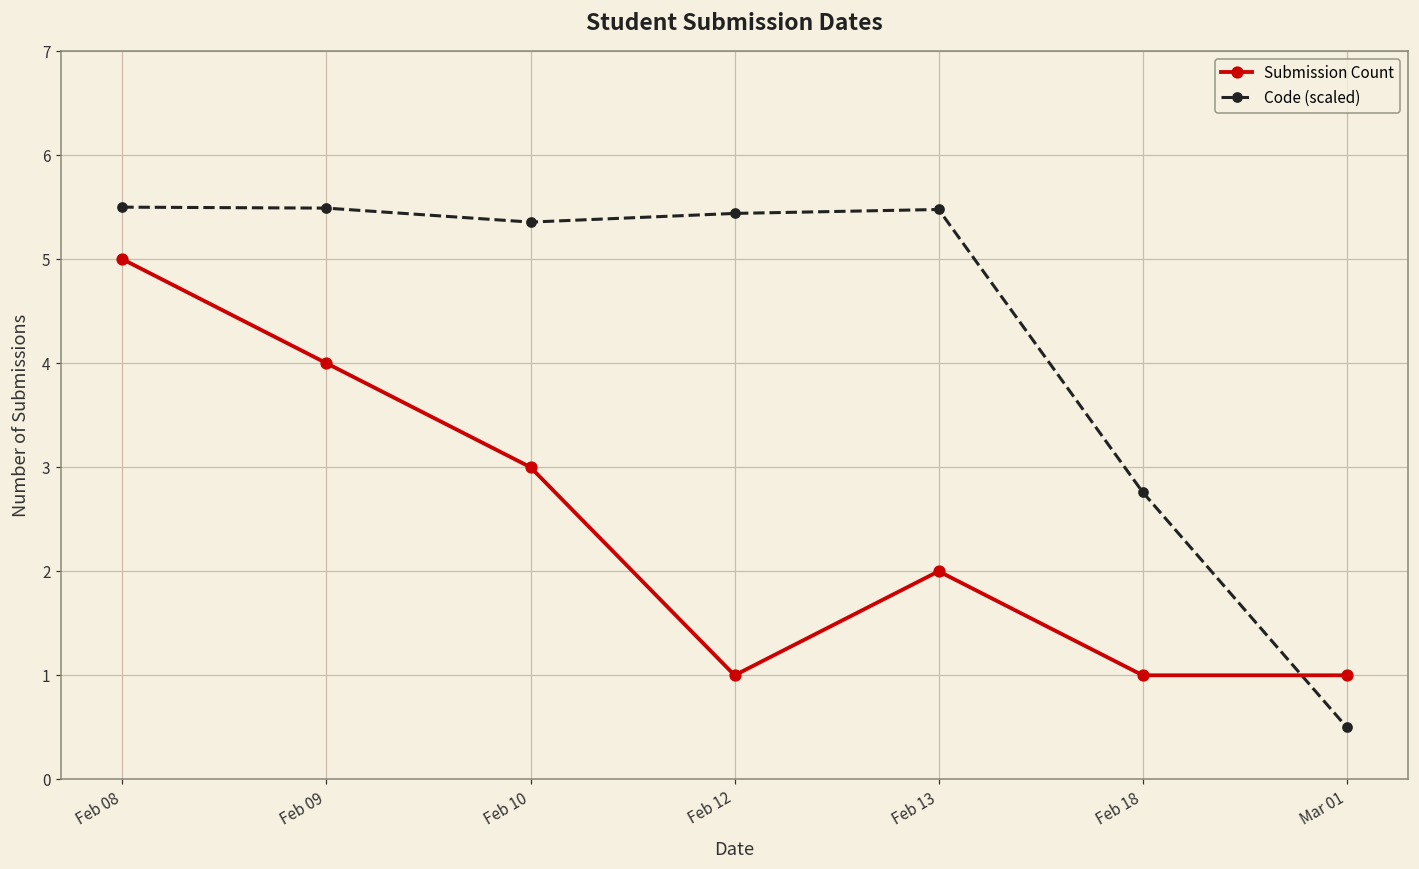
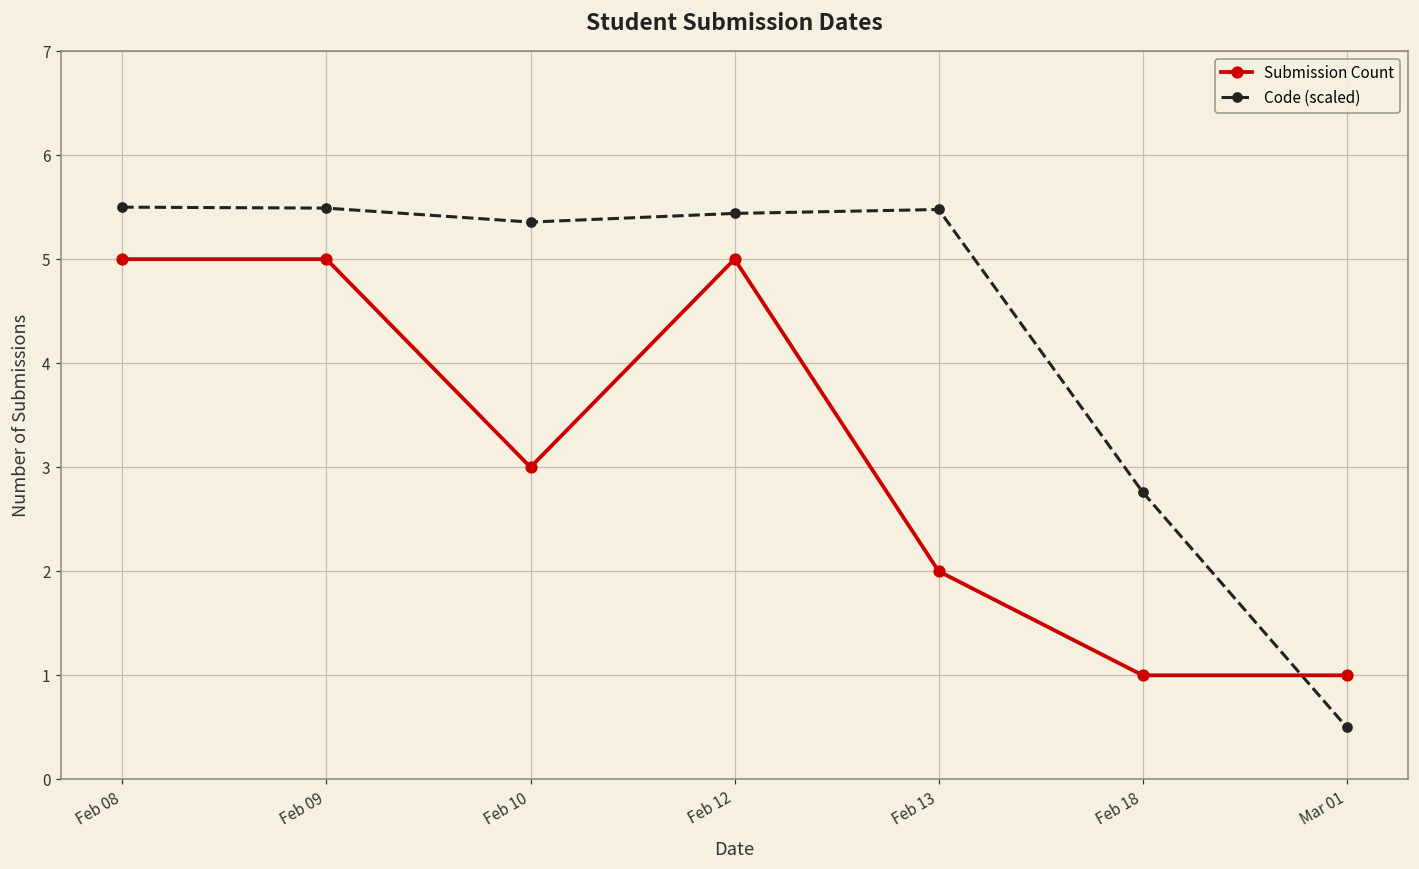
Submission Count, Feb 09: 4 -> 5
Submission Count, Feb 12: 1 -> 5
